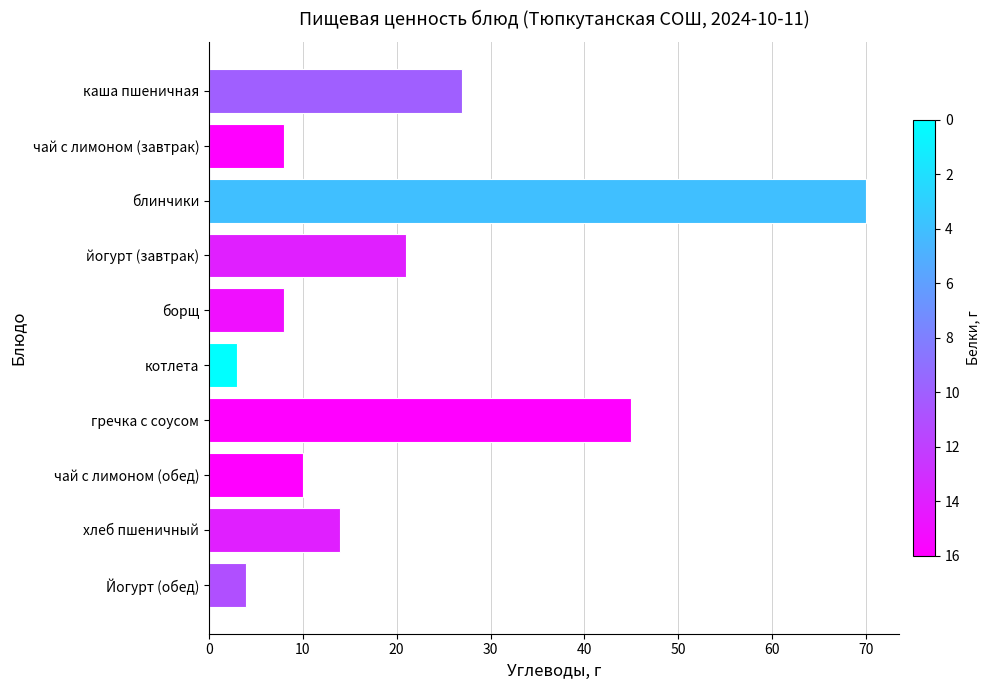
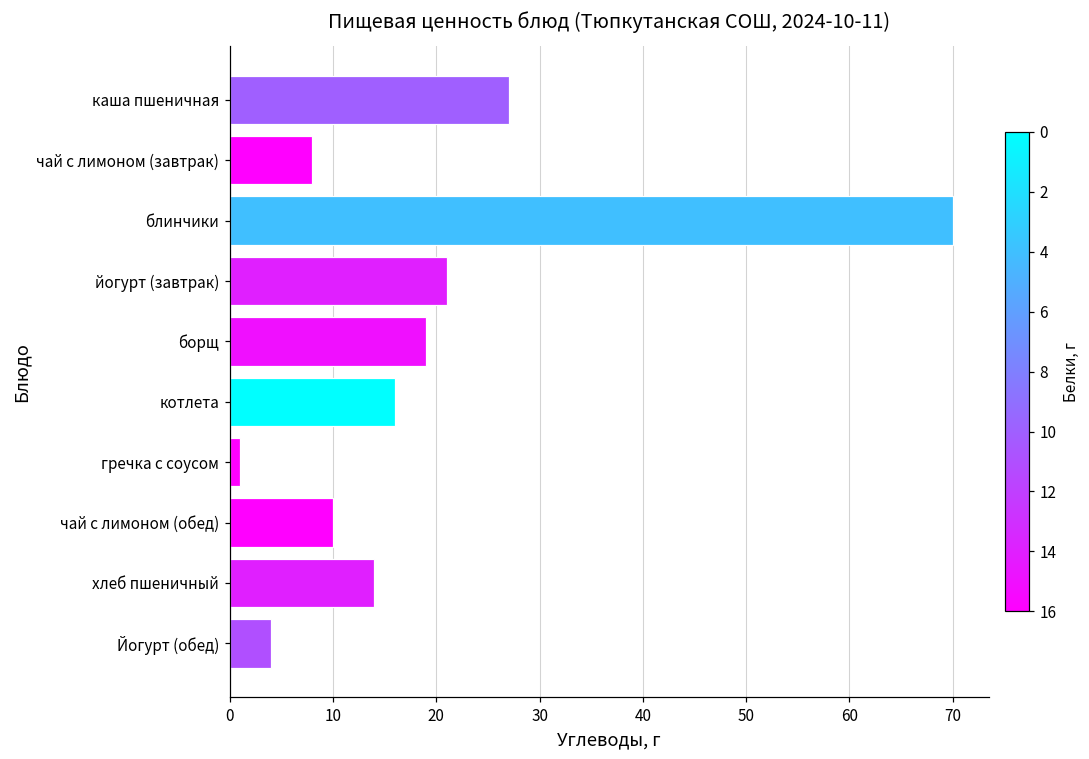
борщ: 8 -> 19
котлета: 3 -> 16
гречка с соусом: 45 -> 1
